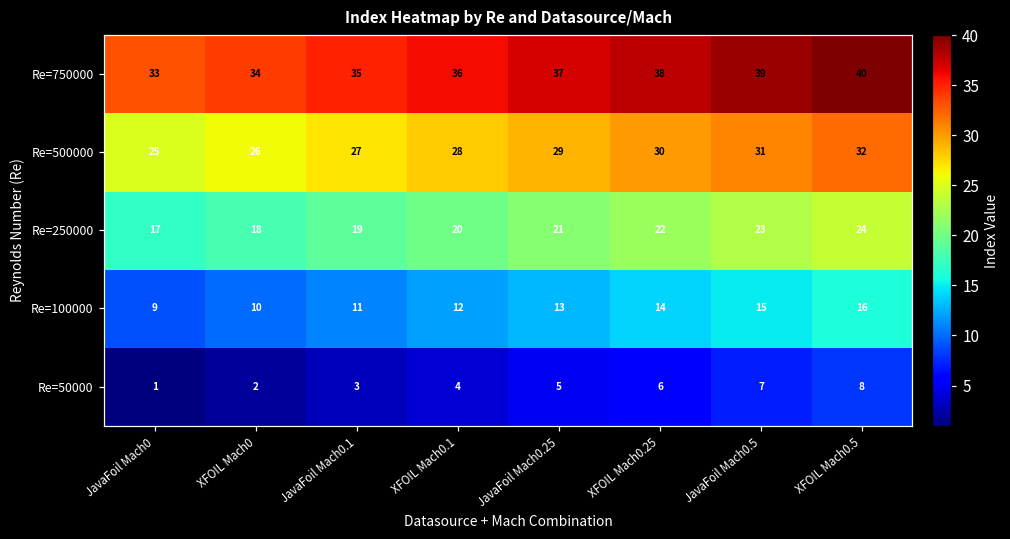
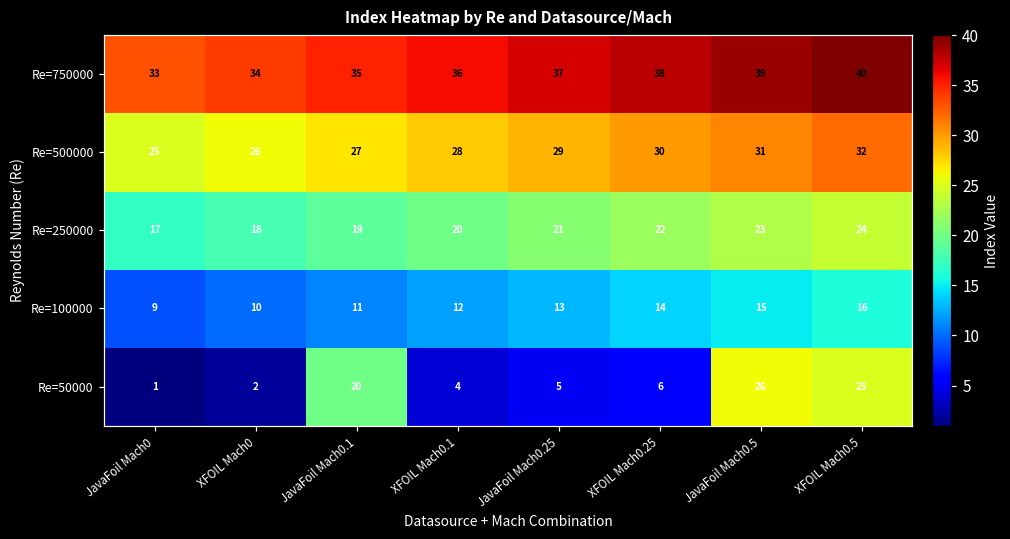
Re=50000, JavaFoil Mach0.1: 3 -> 20
Re=50000, JavaFoil Mach0.5: 7 -> 26
Re=50000, XFOIL Mach0.5: 8 -> 25
